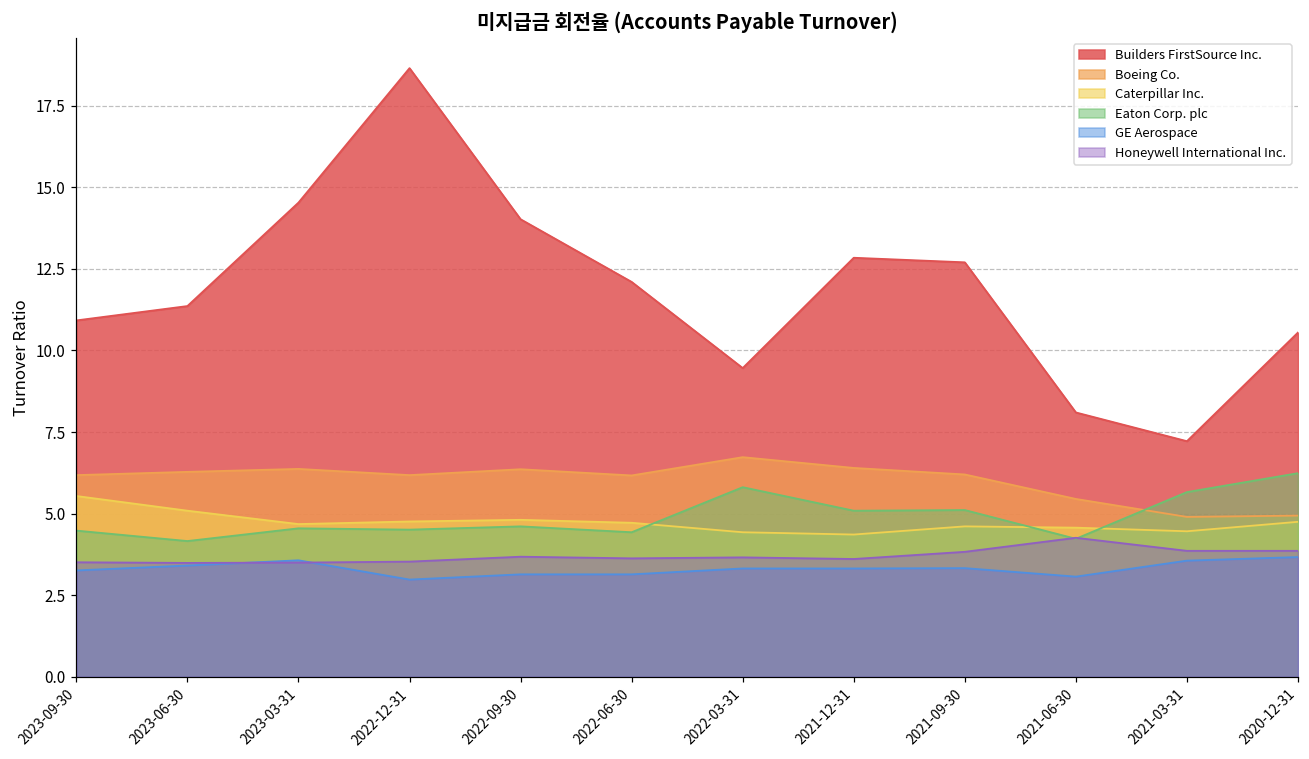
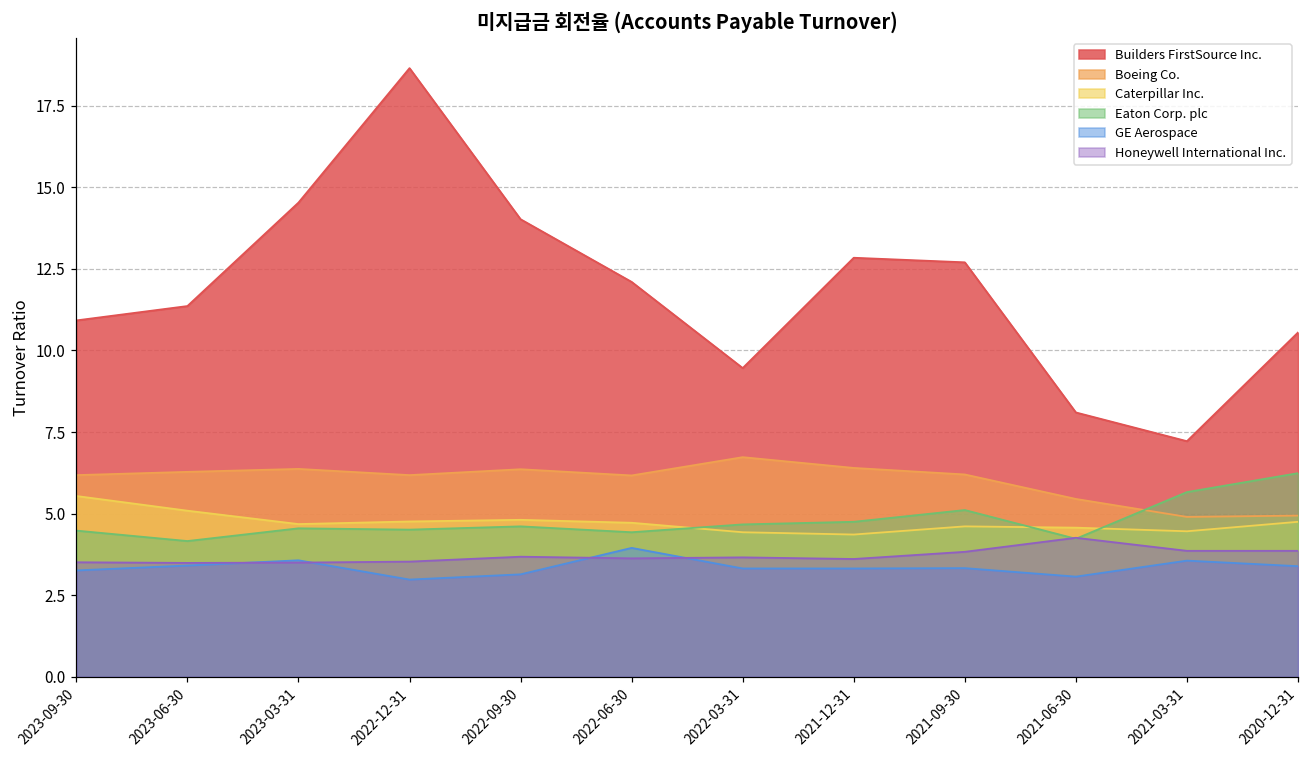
GE Aerospace, 2022-06-30: 3.1 -> 4.0
Eaton Corp. plc, 2022-03-31: 5.8 -> 4.7
Eaton Corp. plc, 2021-12-31: 5.1 -> 4.8
GE Aerospace, 2020-12-31: 3.7 -> 3.4
